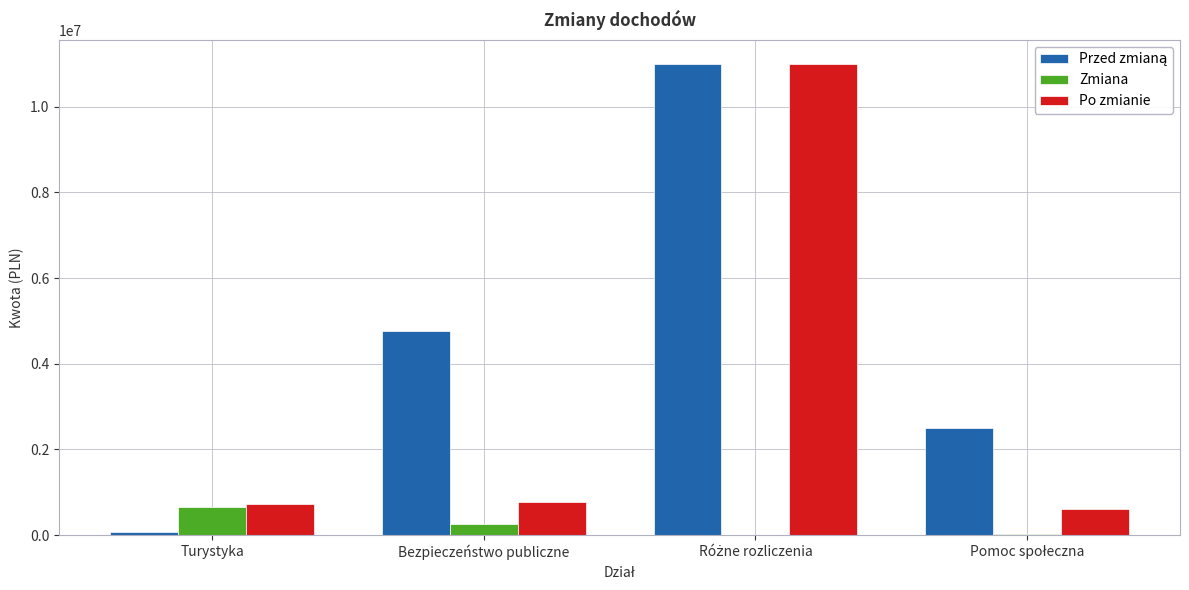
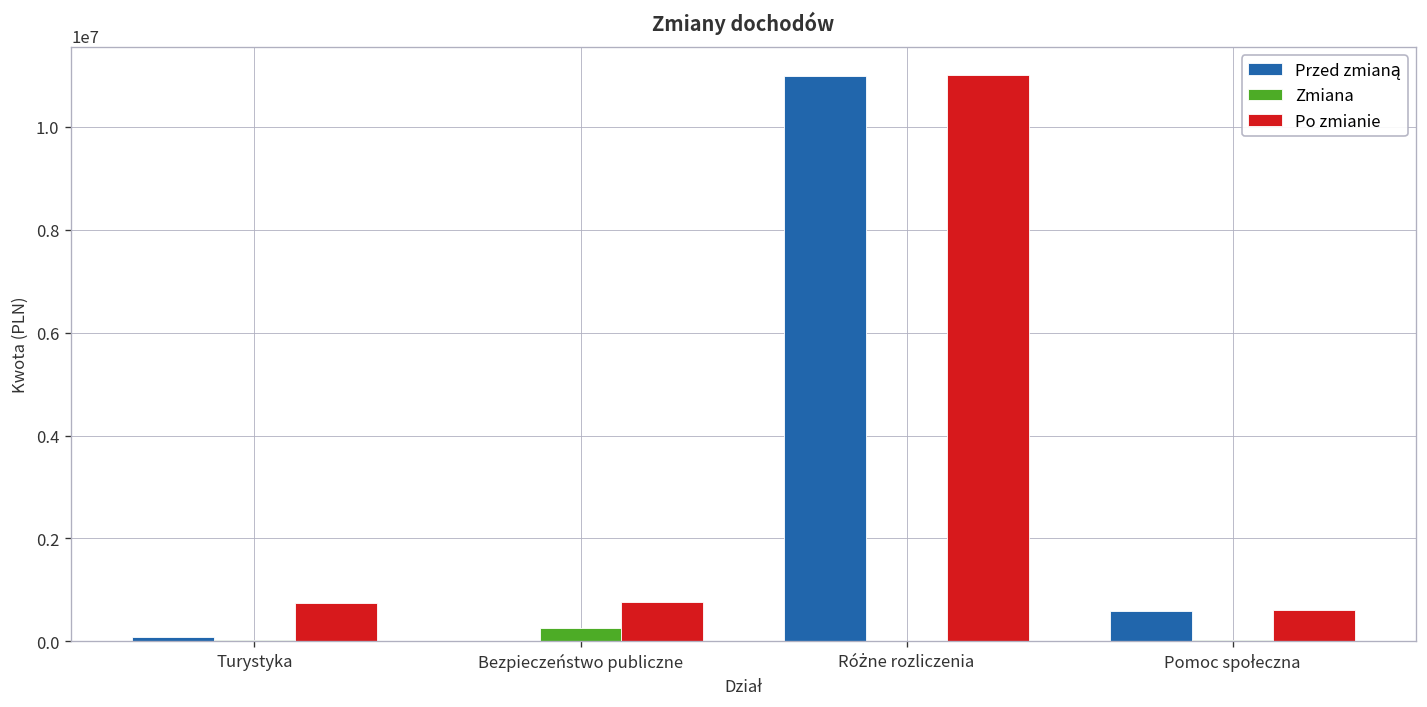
Zmiana, Turystyka: 700000 -> 0
Przed zmianą, Bezpieczeństwo publiczne: 4800000 -> 0
Przed zmianą, Pomoc społeczna: 2500000 -> 600000
